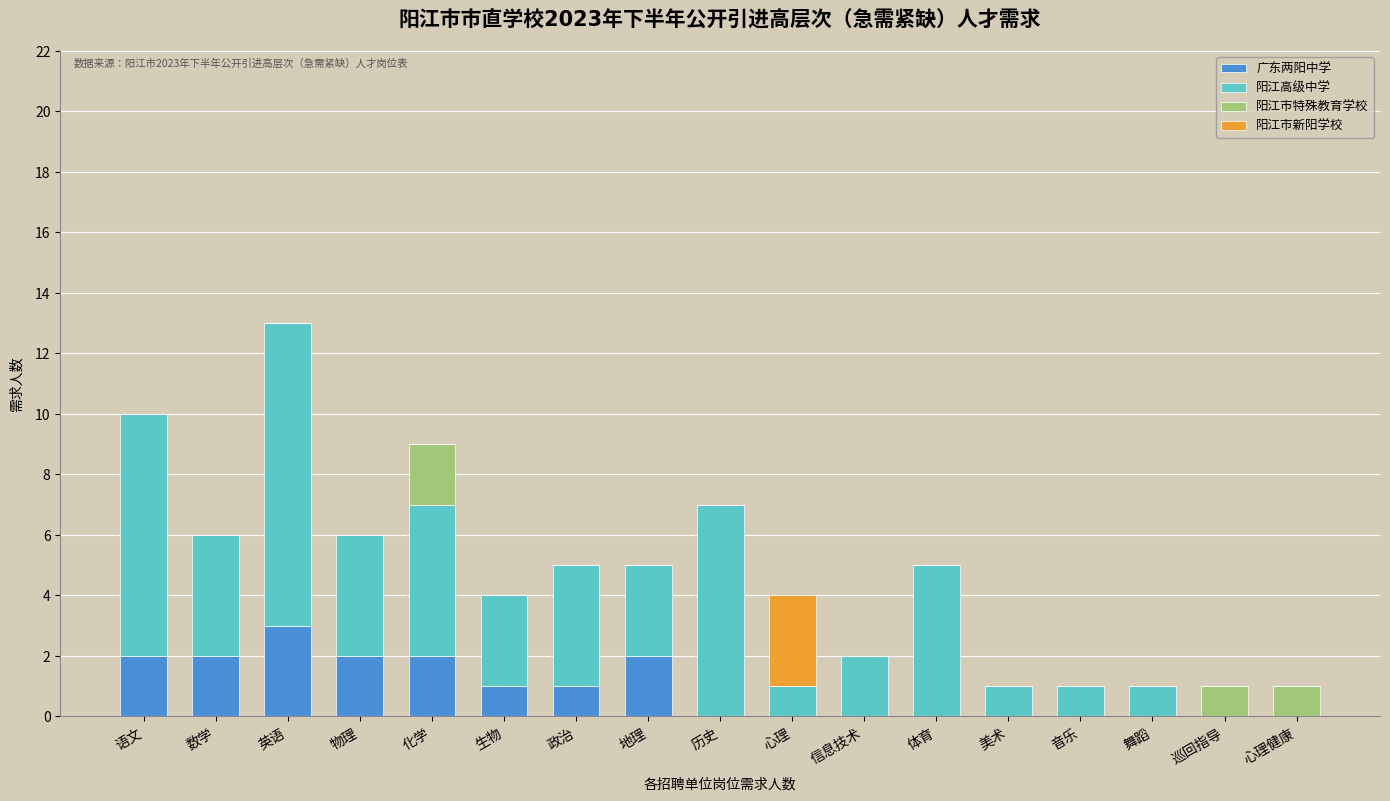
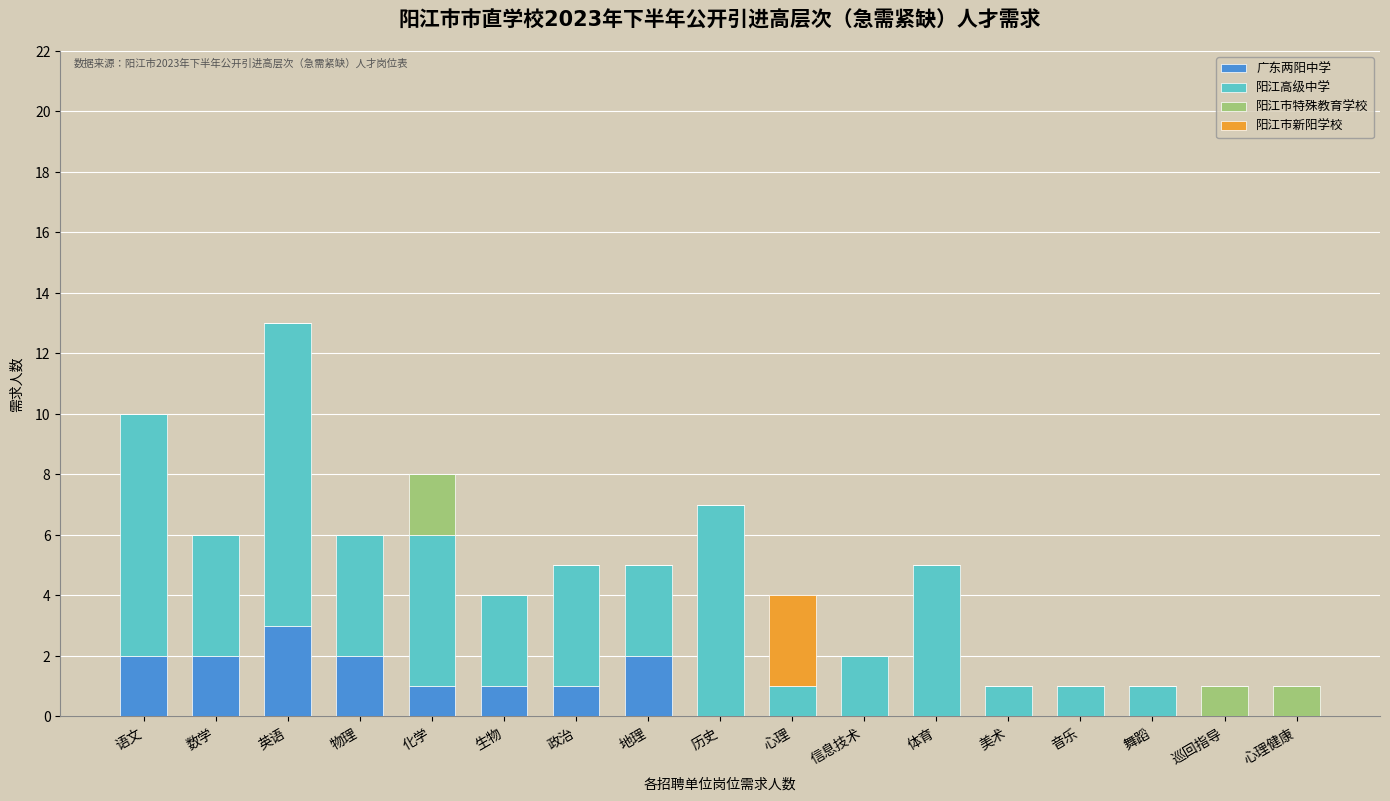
广东两阳中学, 化学: 2 -> 1
